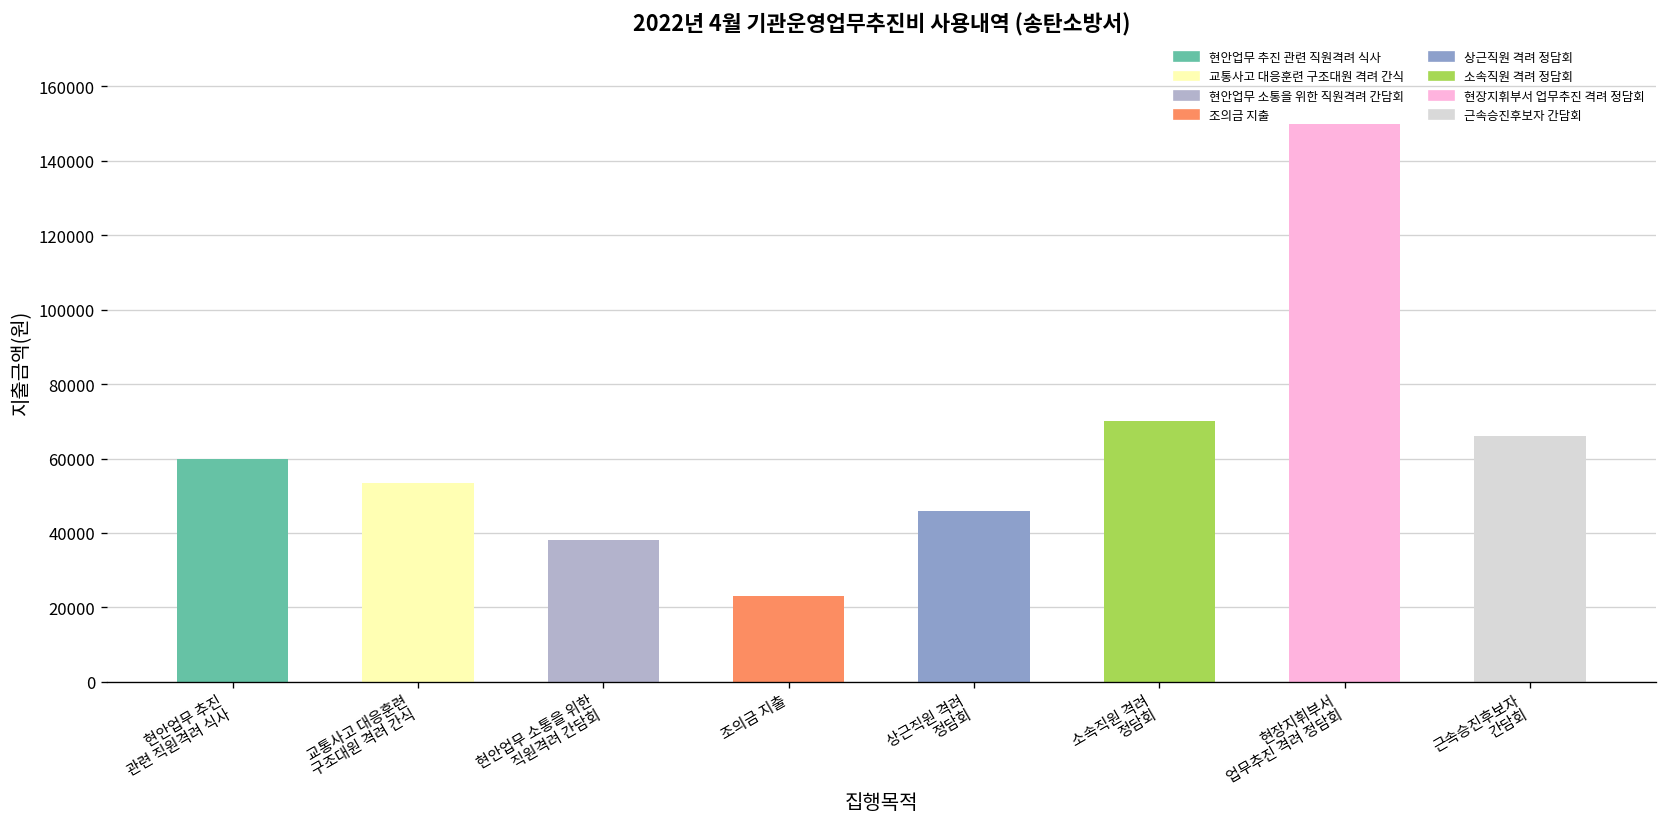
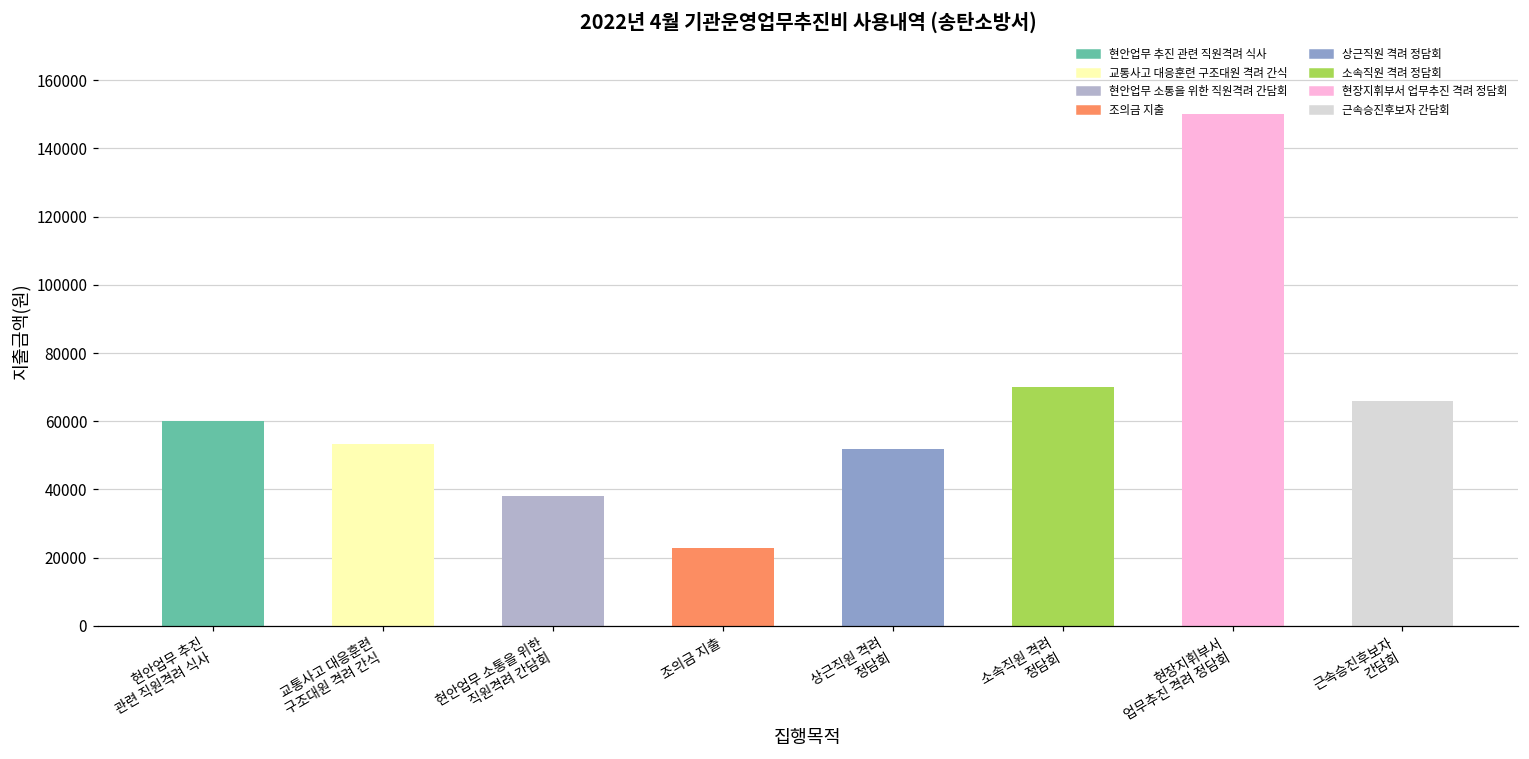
상근직원 격려 정담회: 46000 -> 52000
